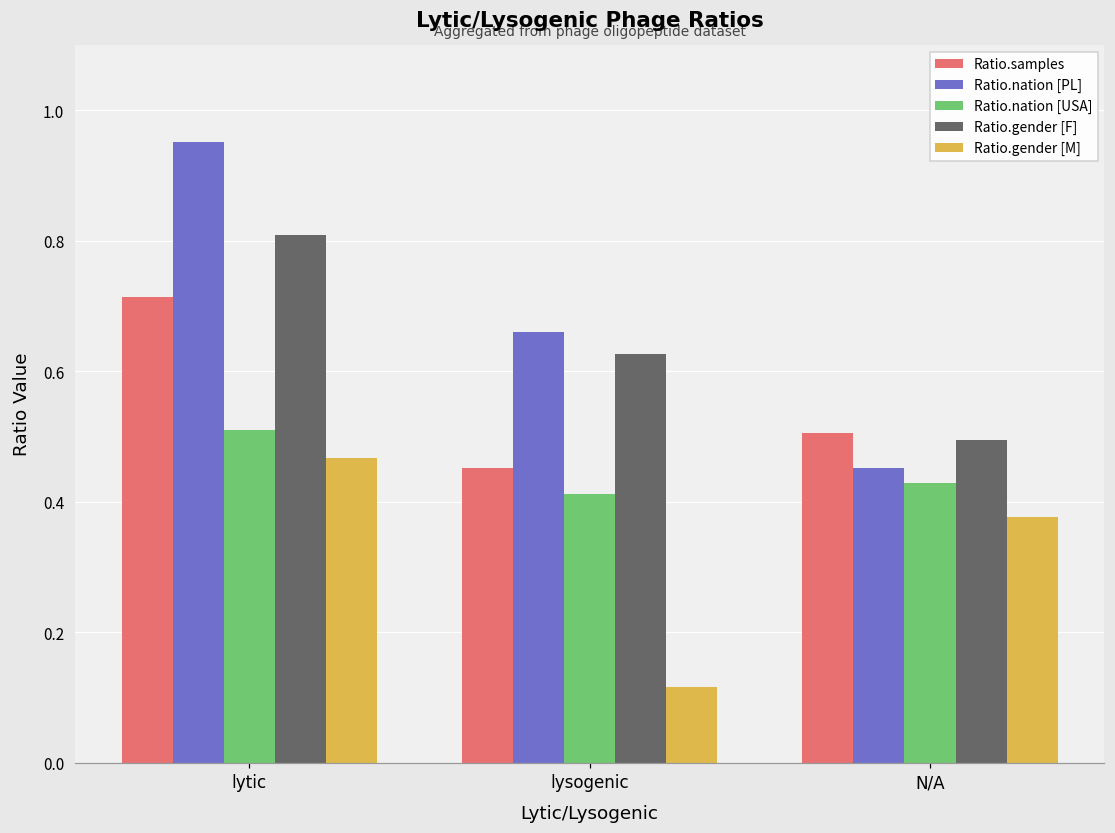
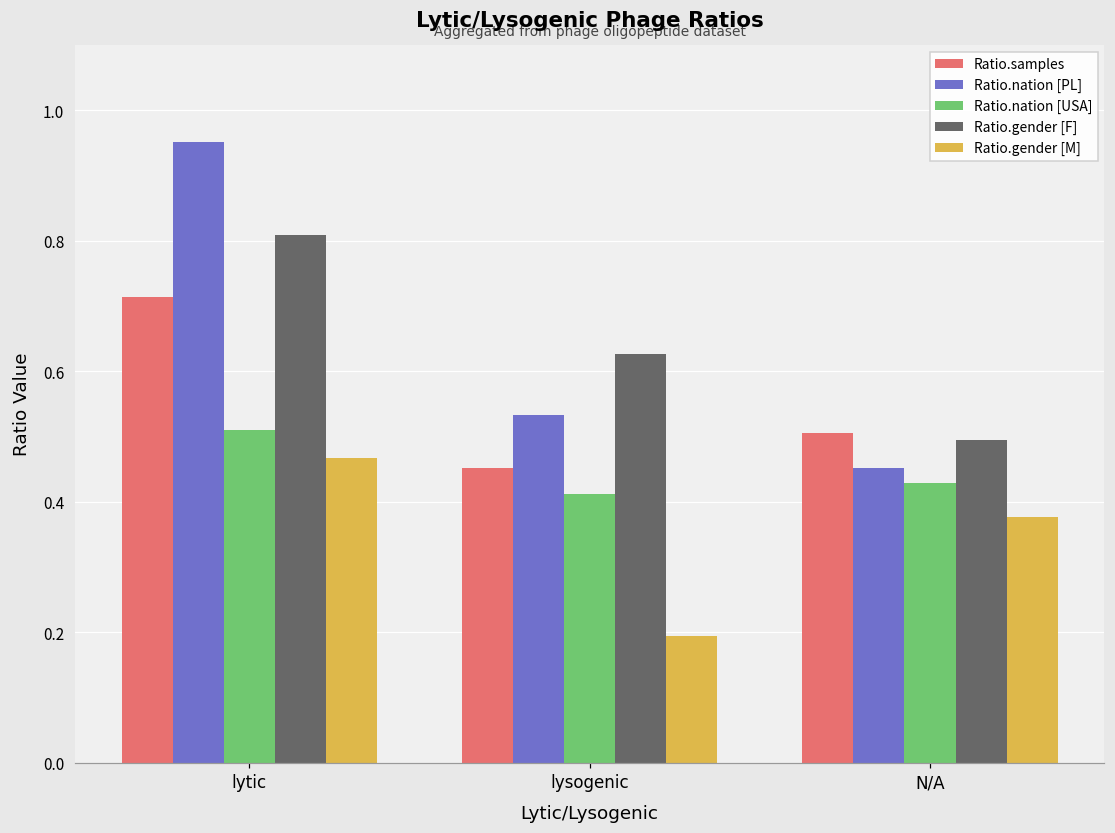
Ratio.nation [PL], lysogenic: 0.66 -> 0.53
Ratio.gender [M], lysogenic: 0.12 -> 0.19
